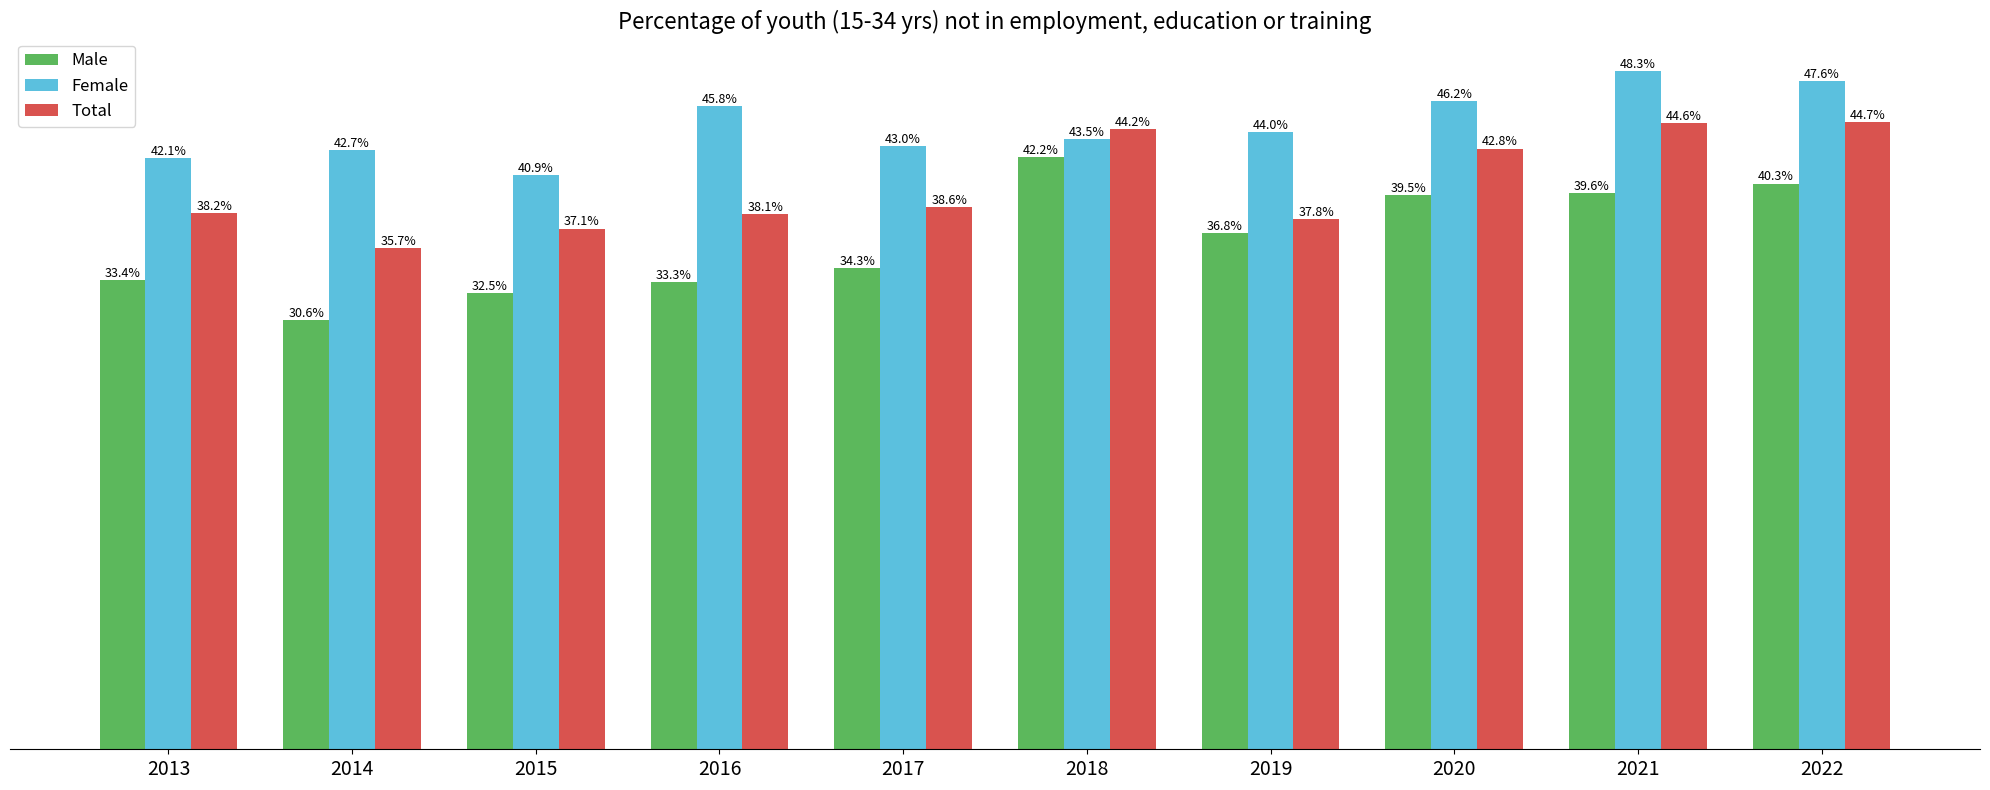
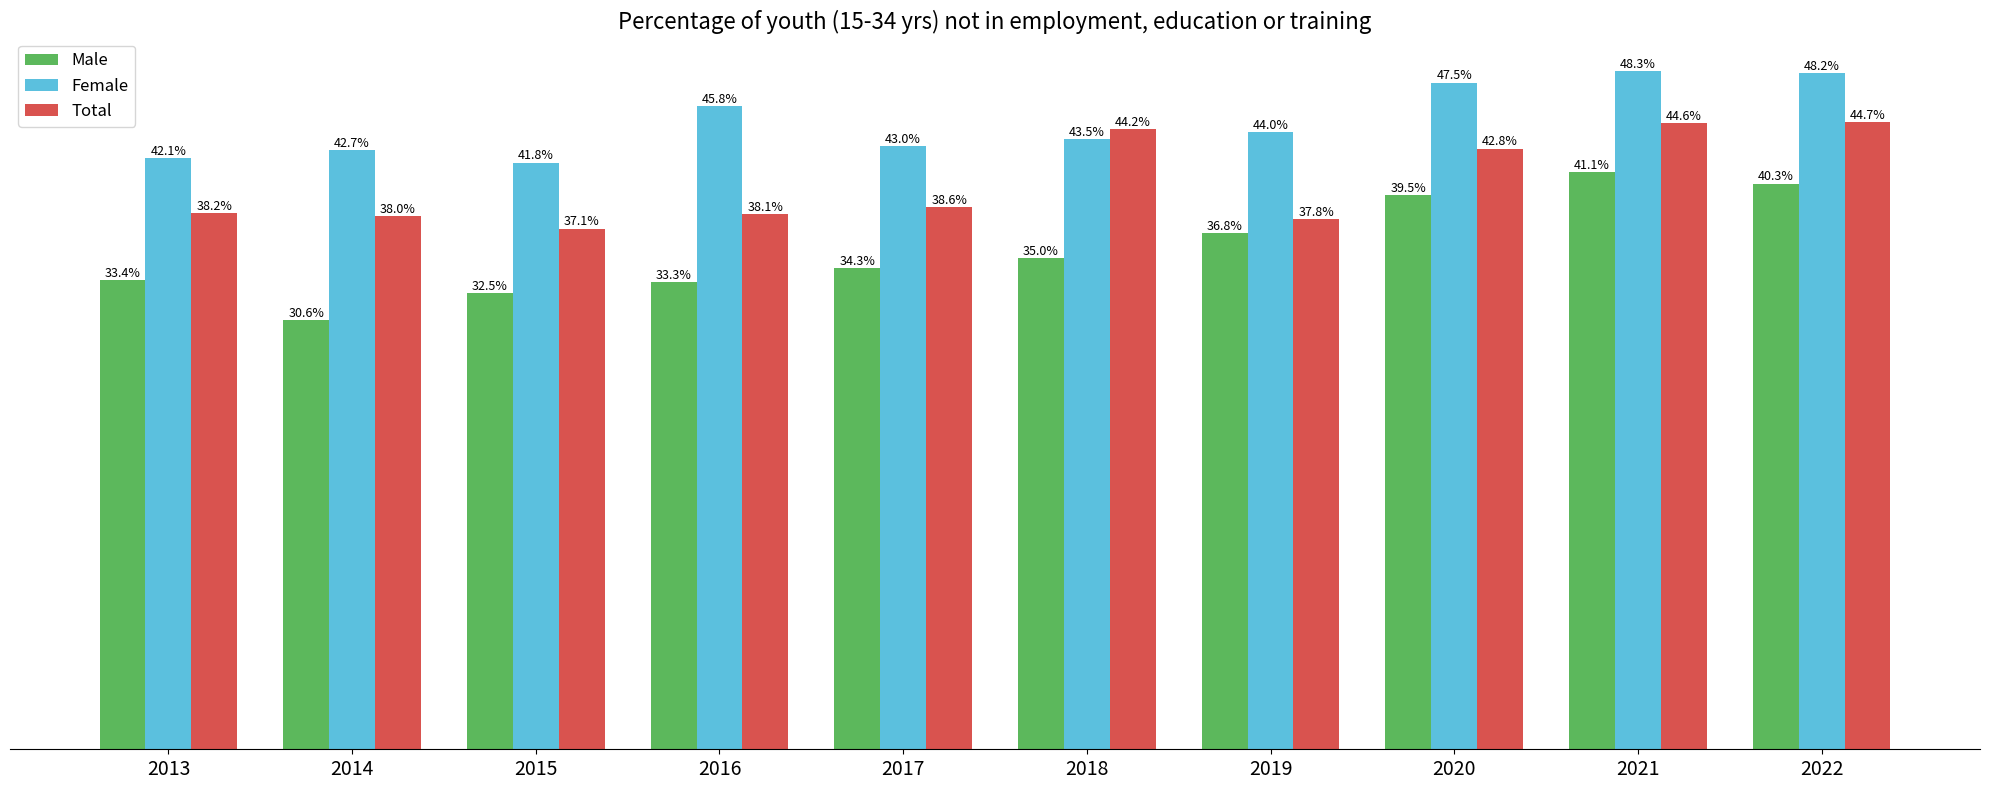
Total, 2014: 35.7% -> 38.0%
Female, 2015: 40.9% -> 41.8%
Male, 2018: 42.2% -> 35.0%
Female, 2020: 46.2% -> 47.5%
Male, 2021: 39.6% -> 41.1%
Female, 2022: 47.6% -> 48.2%
